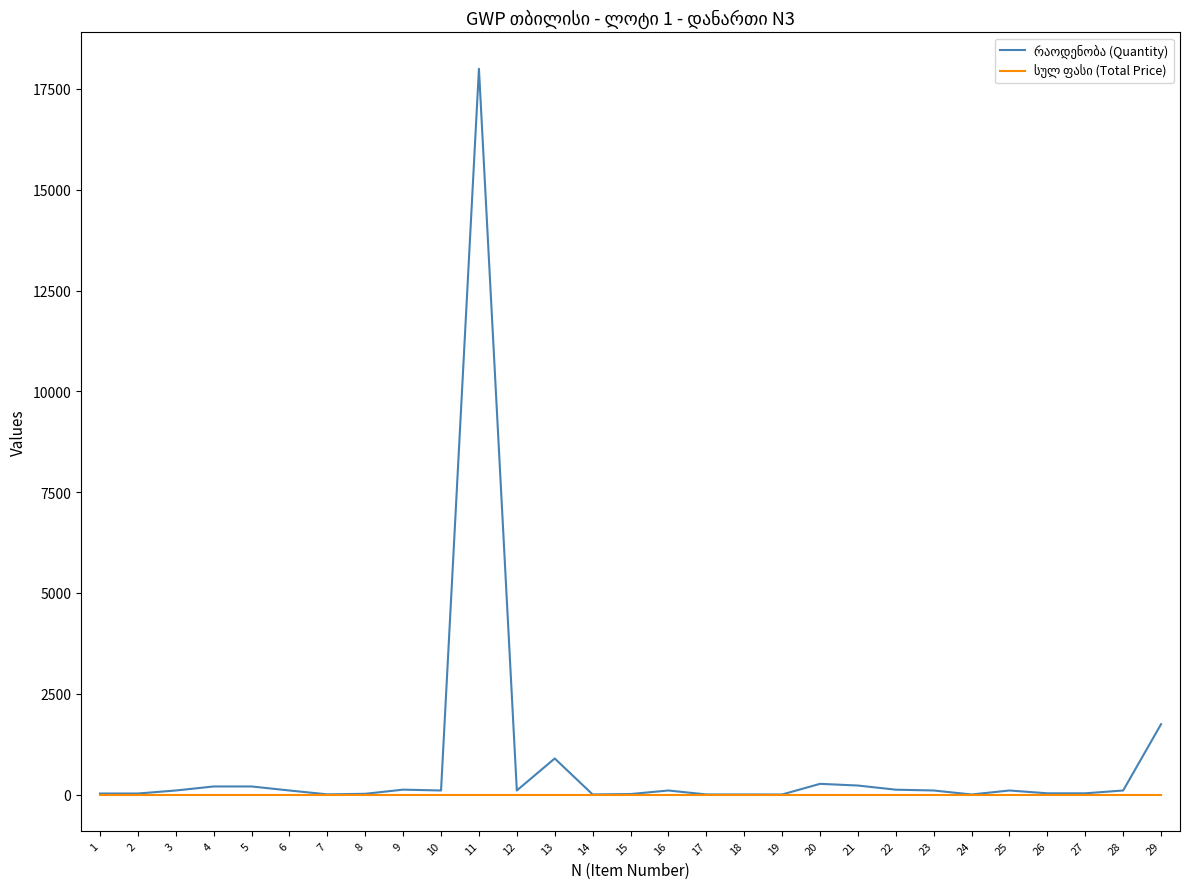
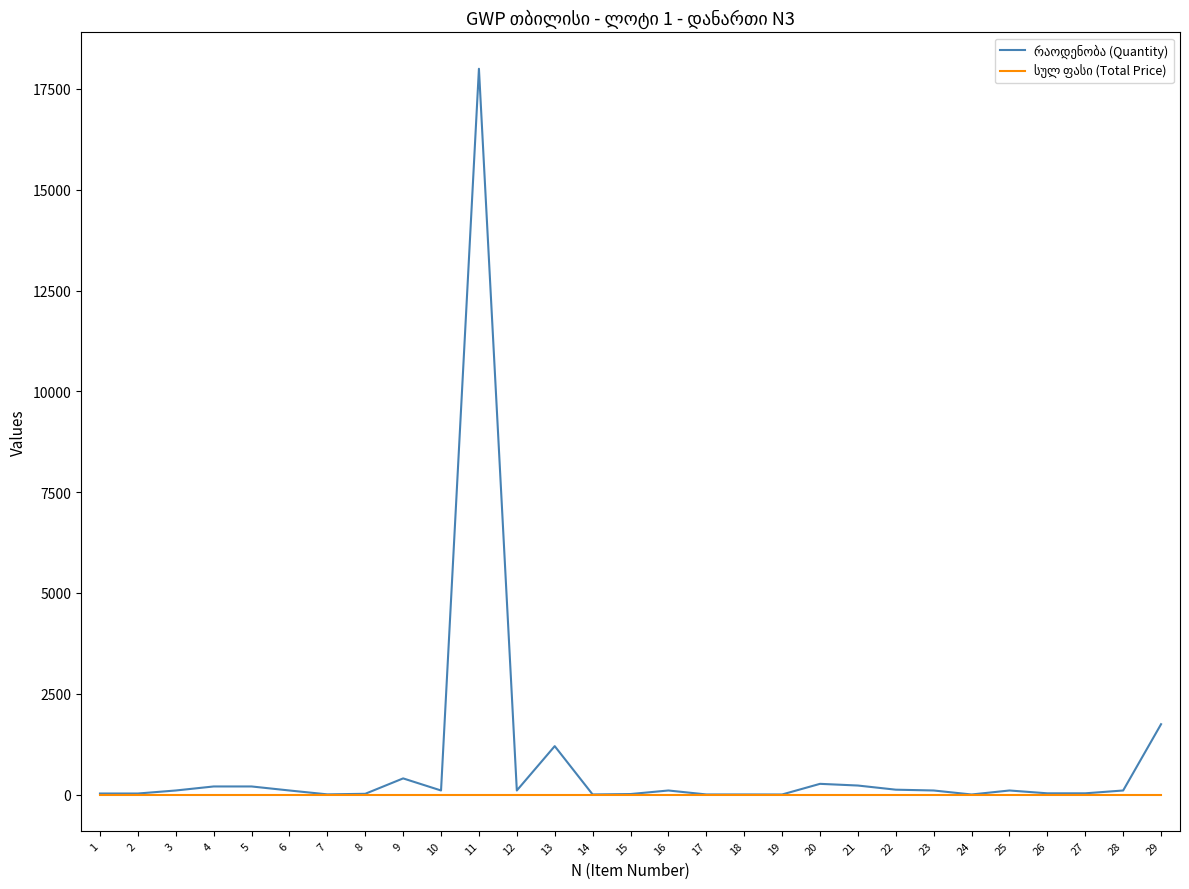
რაოდენობა (Quantity), 9: 100 -> 400
რაოდენობა (Quantity), 13: 900 -> 1200
